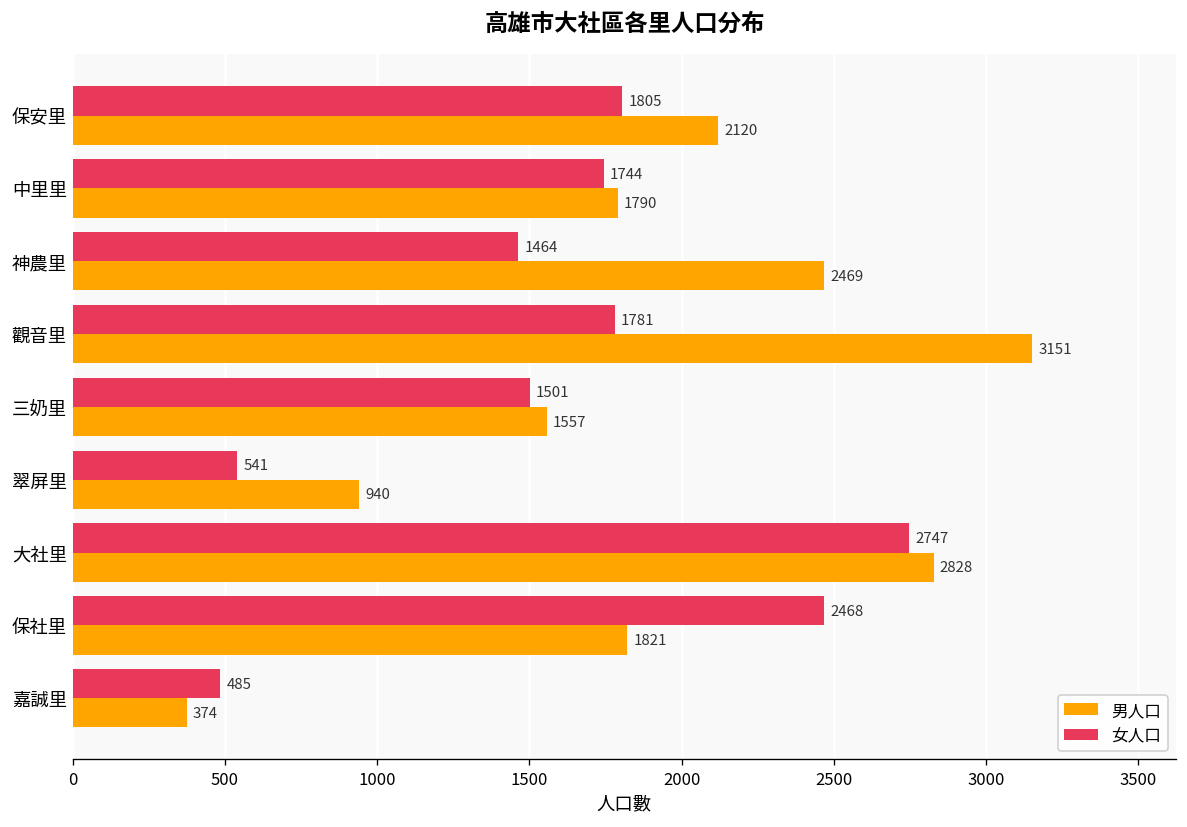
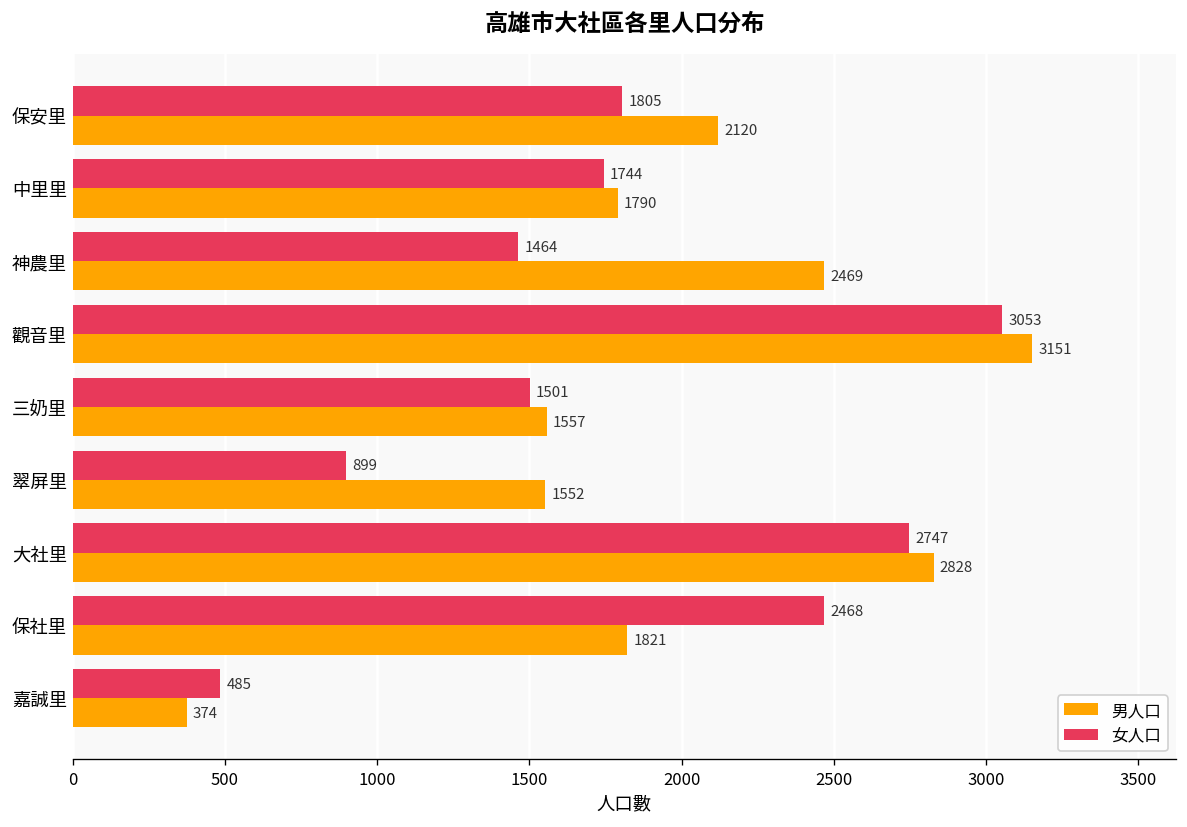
女人口, 觀音里: 1781 -> 3053
女人口, 翠屏里: 541 -> 899
男人口, 翠屏里: 940 -> 1552
